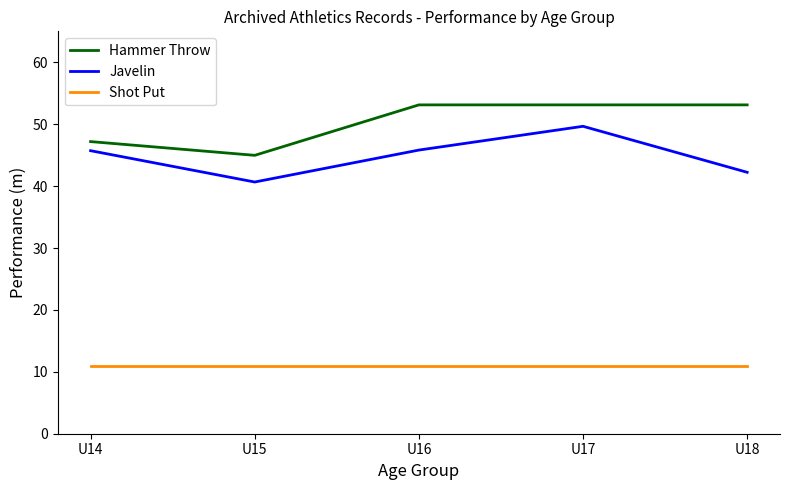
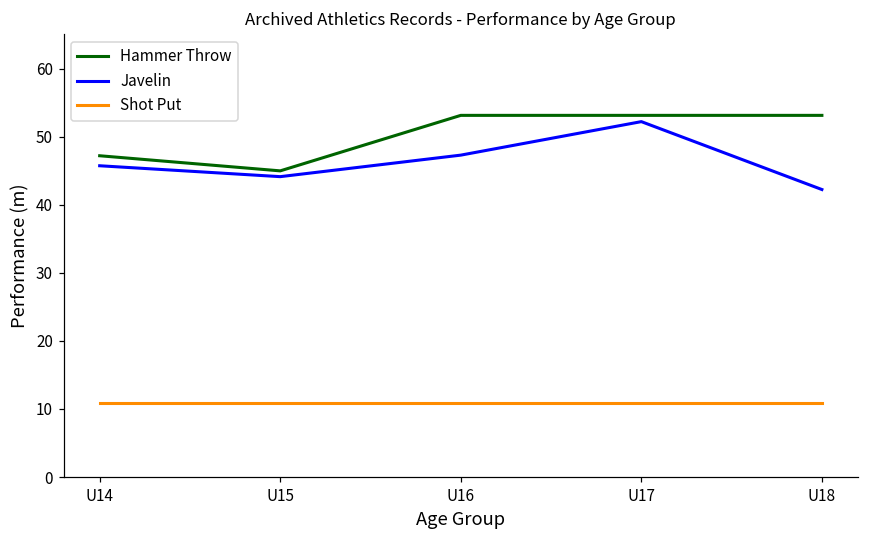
Javelin, U15: 41 -> 44
Javelin, U16: 46 -> 47
Javelin, U17: 50 -> 52
